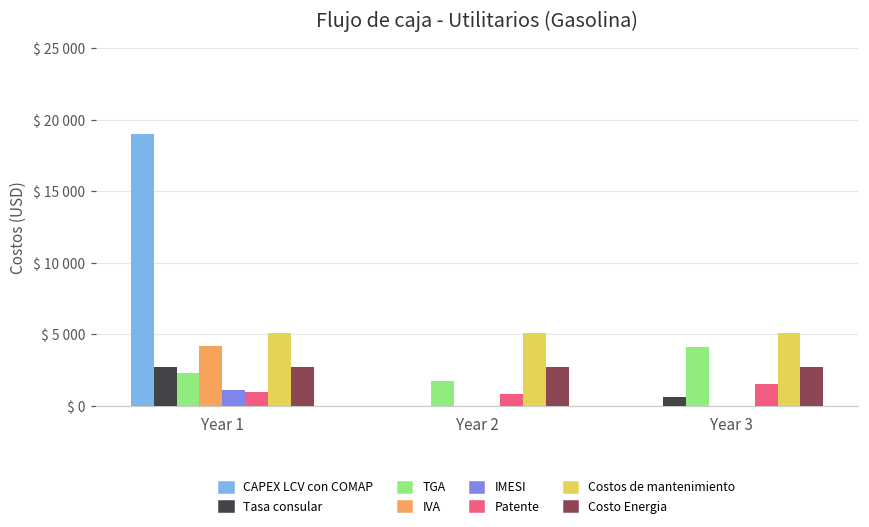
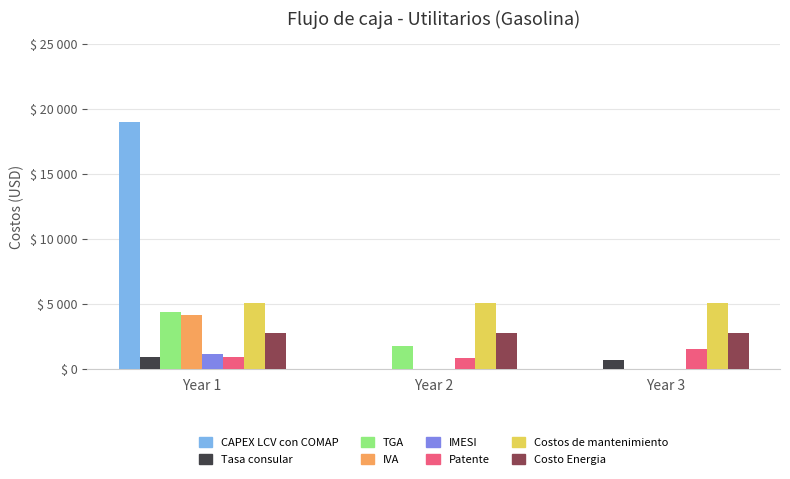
Tasa consular, Year 1: $ 2700 -> $ 1000
TGA, Year 1: $ 2300 -> $ 4400
TGA, Year 3: $ 4100 -> $ 0
